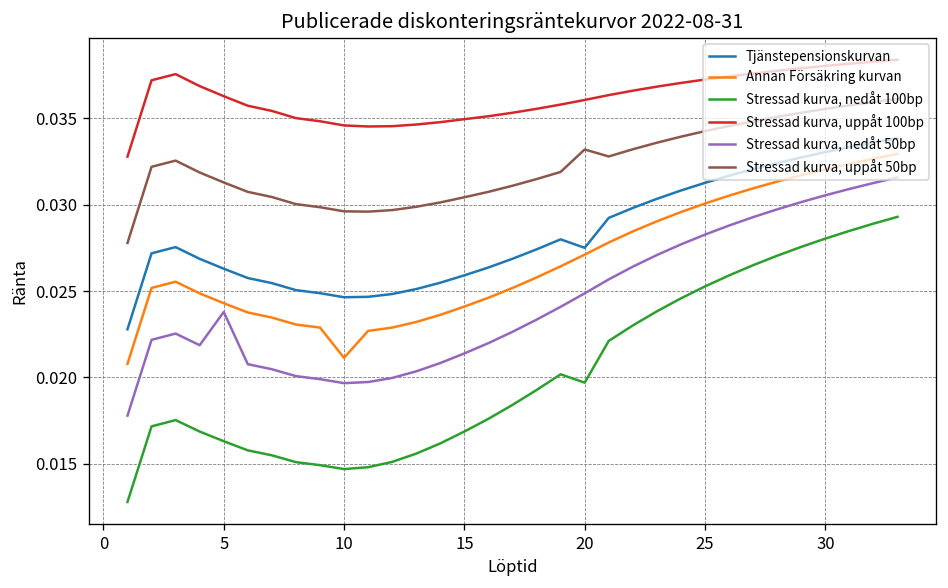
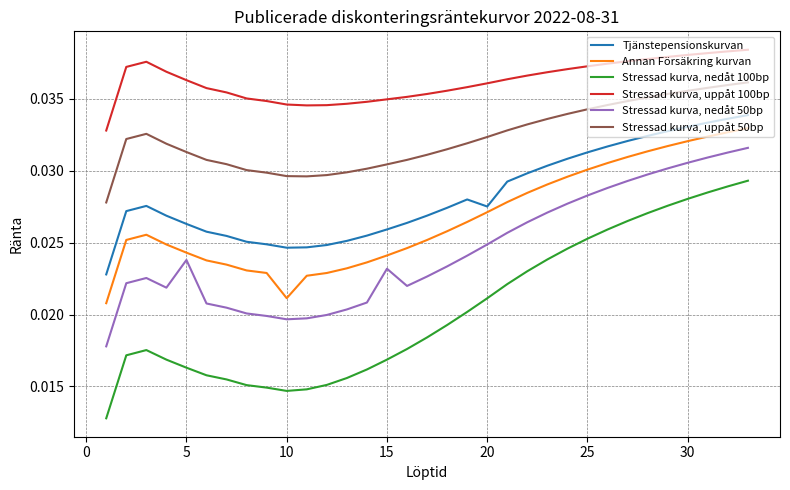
Stressad kurva, nedåt 50bp, 15: 0.0214 -> 0.0232
Stressad kurva, nedåt 100bp, 20: 0.0197 -> 0.0211
Stressad kurva, uppåt 50bp, 20: 0.0332 -> 0.0323
